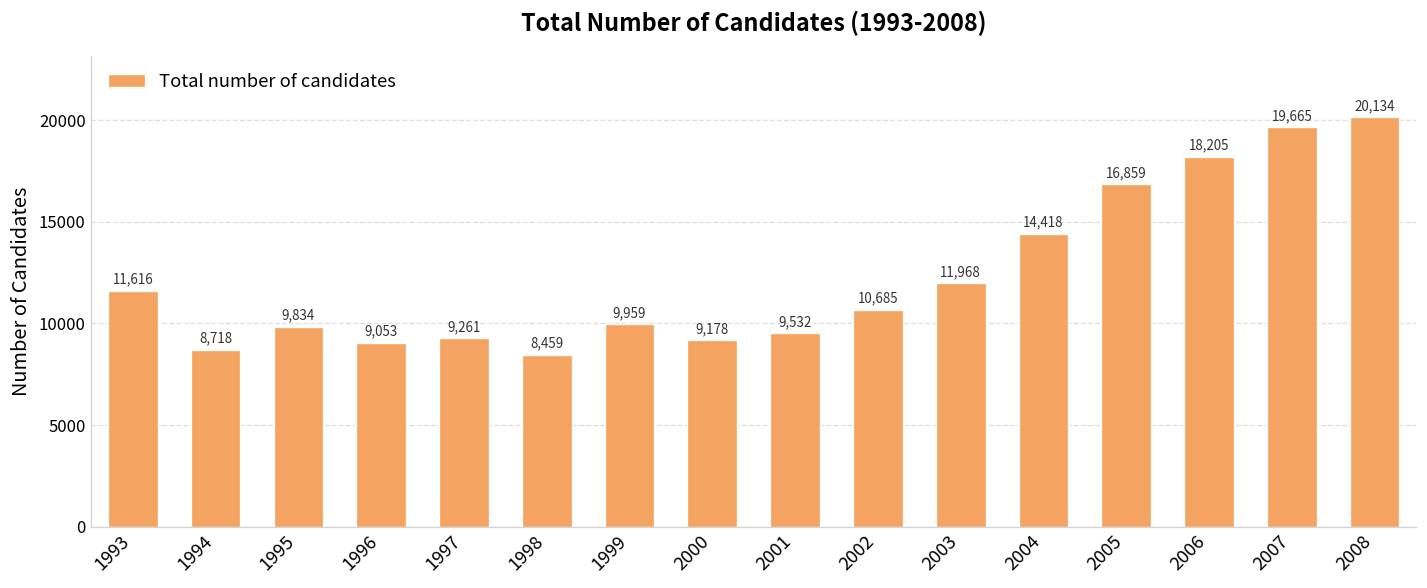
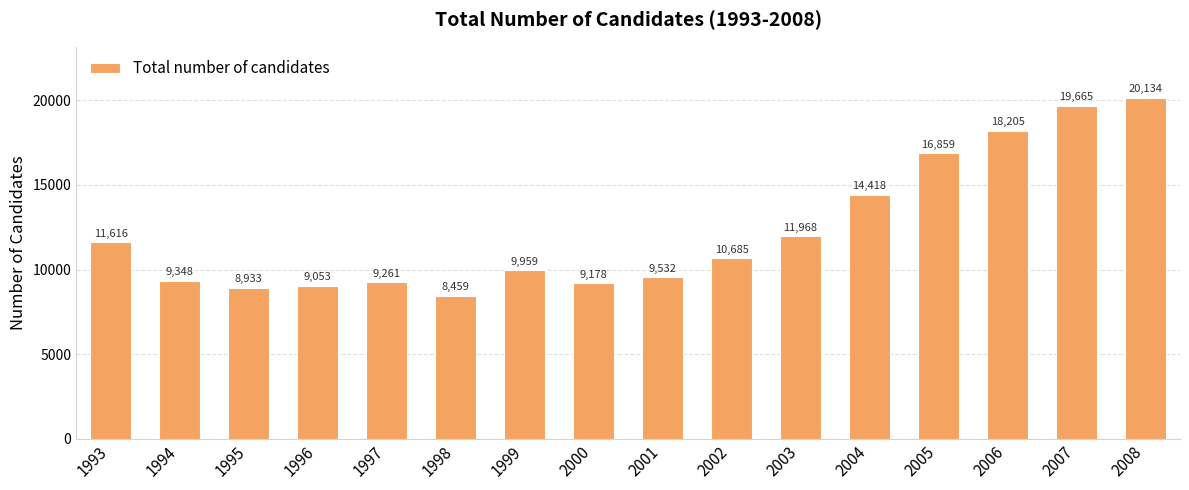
1994: 8,718 -> 9,348
1995: 9,834 -> 8,933
